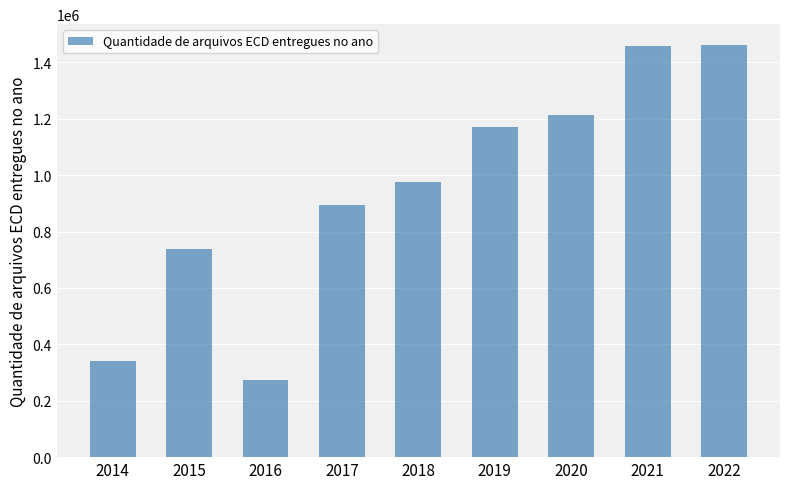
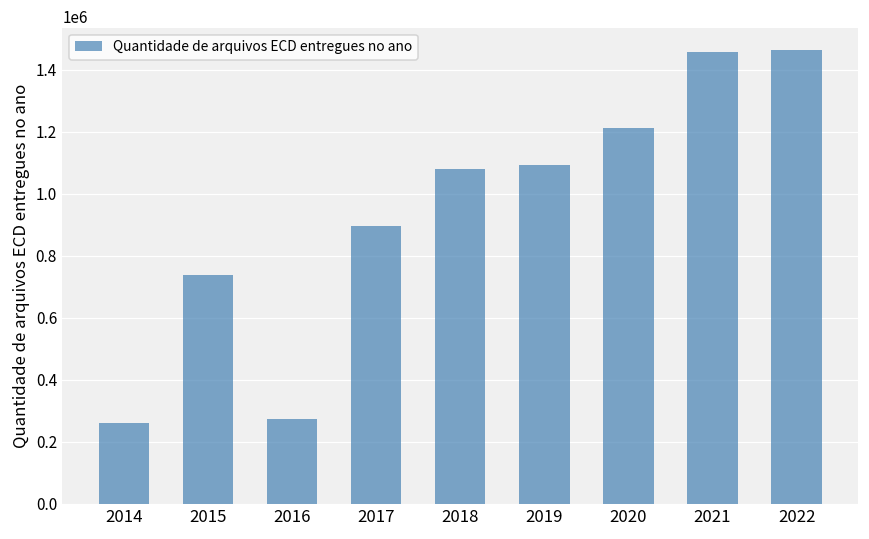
2014: 340000 -> 260000
2018: 980000 -> 1080000
2019: 1170000 -> 1090000
